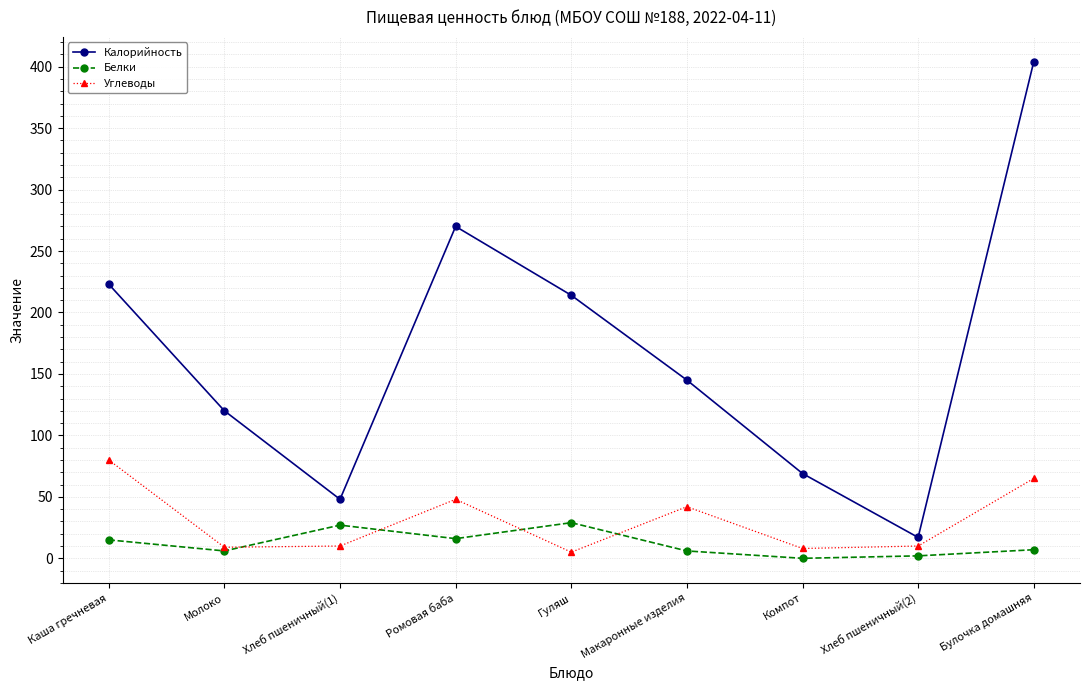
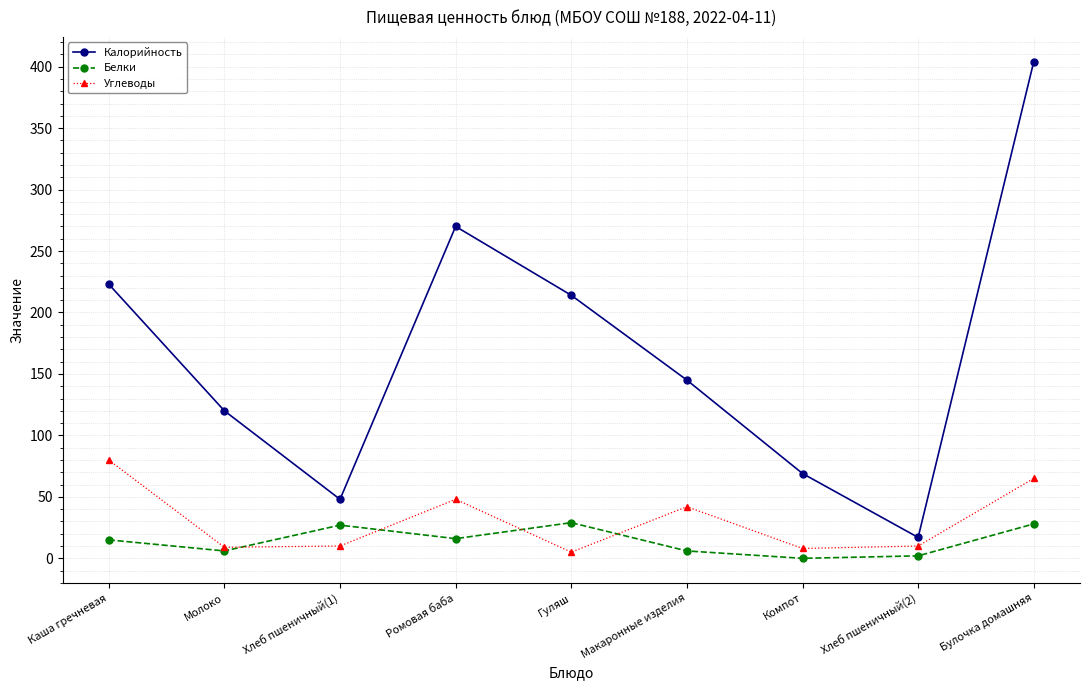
Белки, Булочка домашняя: 7 -> 28
